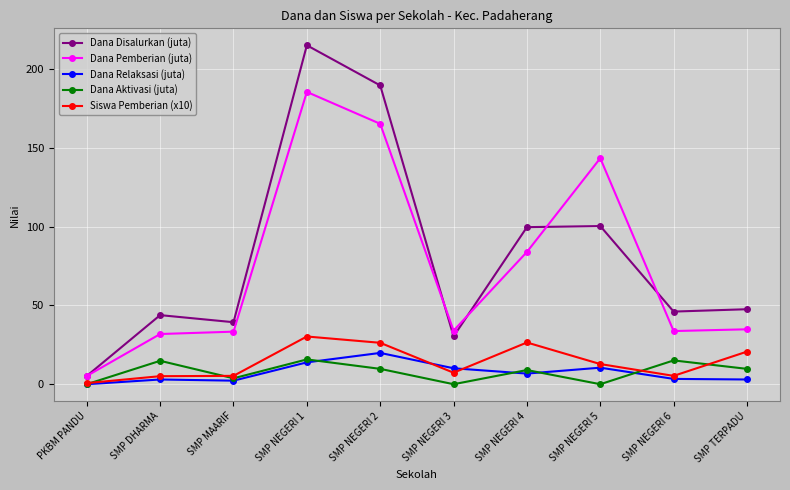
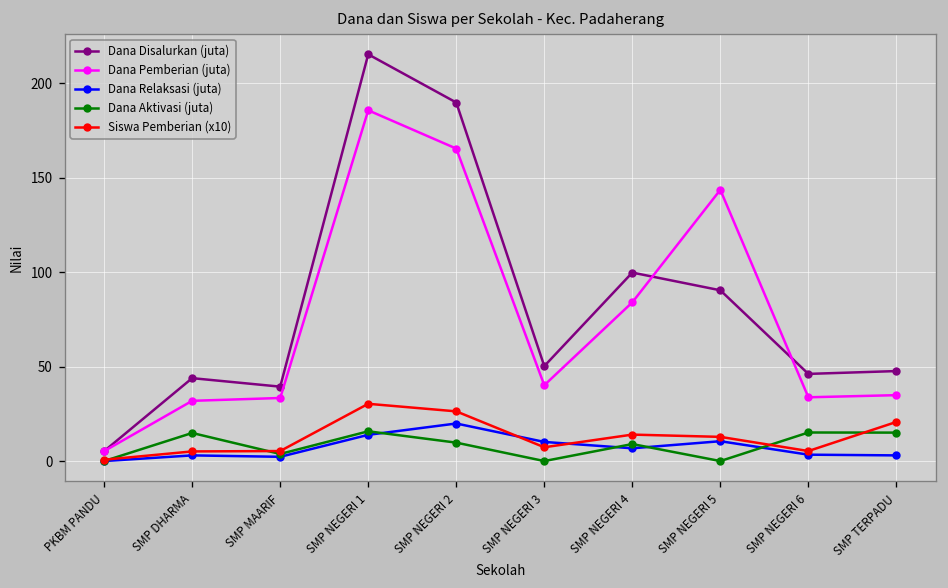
Dana Disalurkan (juta), SMP NEGERI 3: 30 -> 50
Dana Pemberian (juta), SMP NEGERI 3: 34 -> 40
Siswa Pemberian (x10), SMP NEGERI 4: 27 -> 14
Dana Disalurkan (juta), SMP NEGERI 5: 100 -> 90
Dana Aktivasi (juta), SMP TERPADU: 10 -> 15
